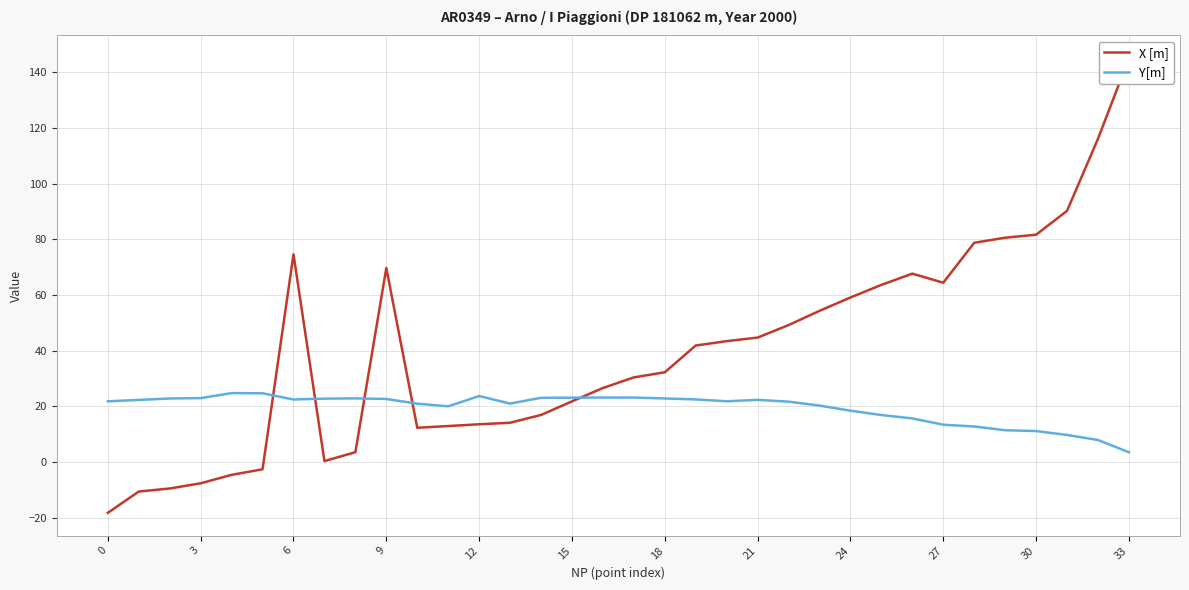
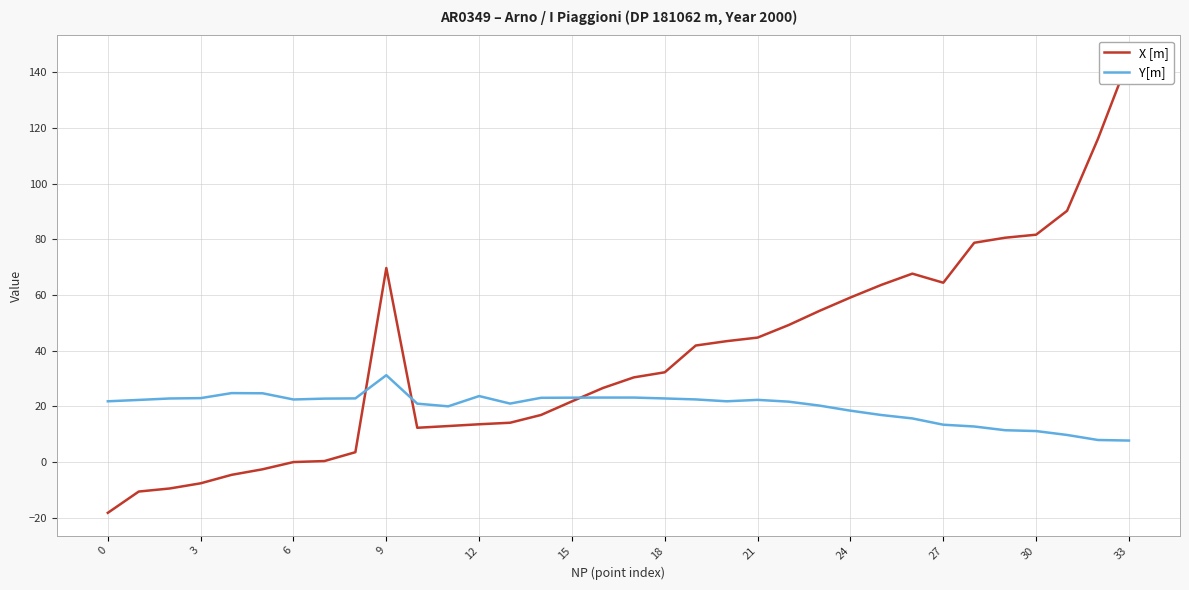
X [m], 6: 75 -> 0
Y[m], 9: 23 -> 31
Y[m], 33: 4 -> 8
